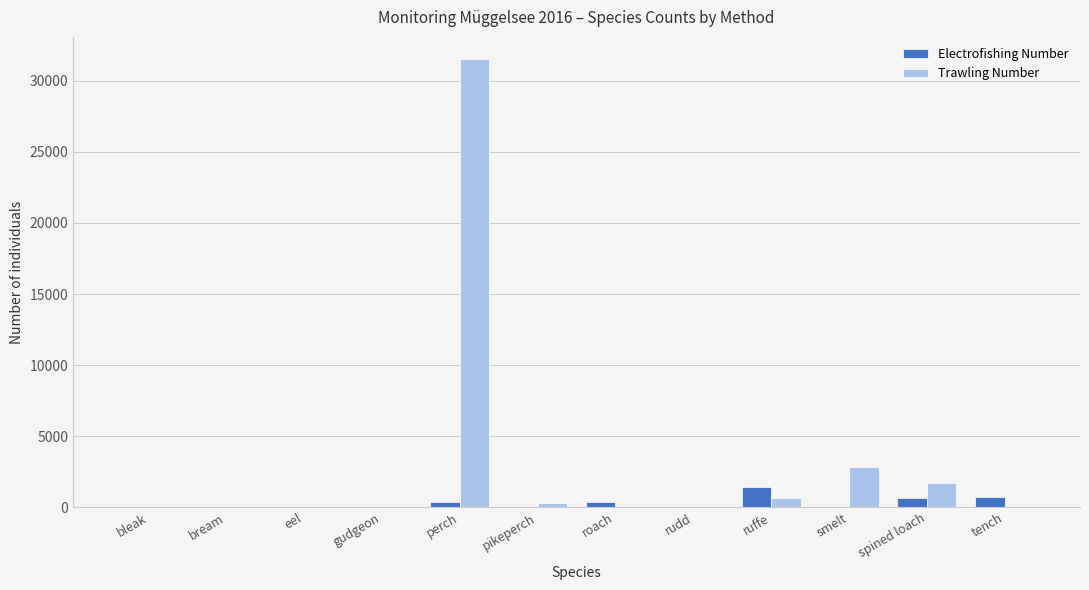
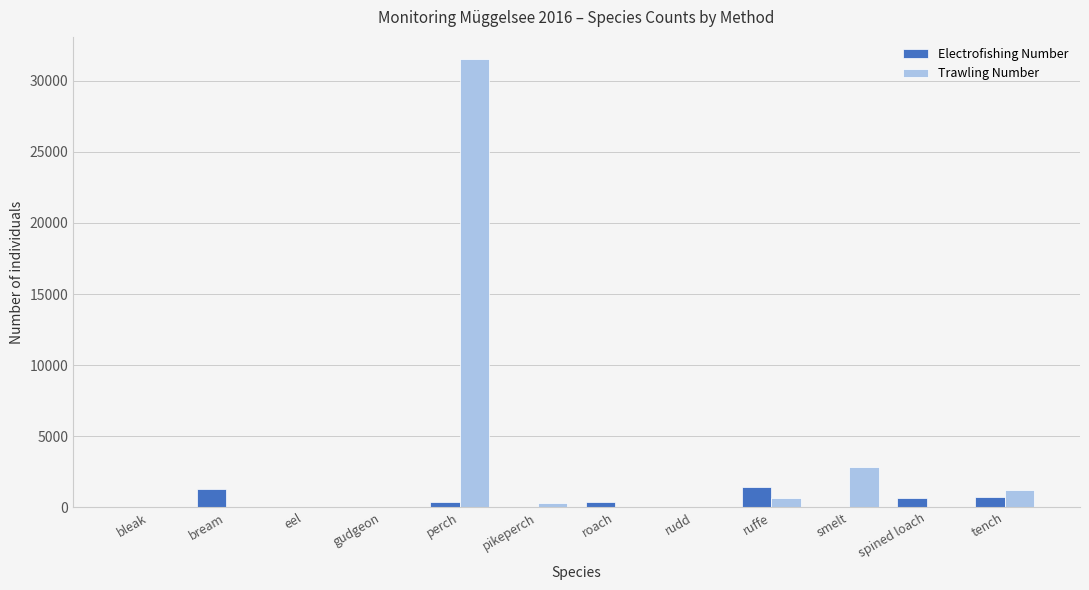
Electrofishing Number, bream: 0 -> 1300
Trawling Number, spined loach: 1700 -> 0
Trawling Number, tench: 0 -> 1200
